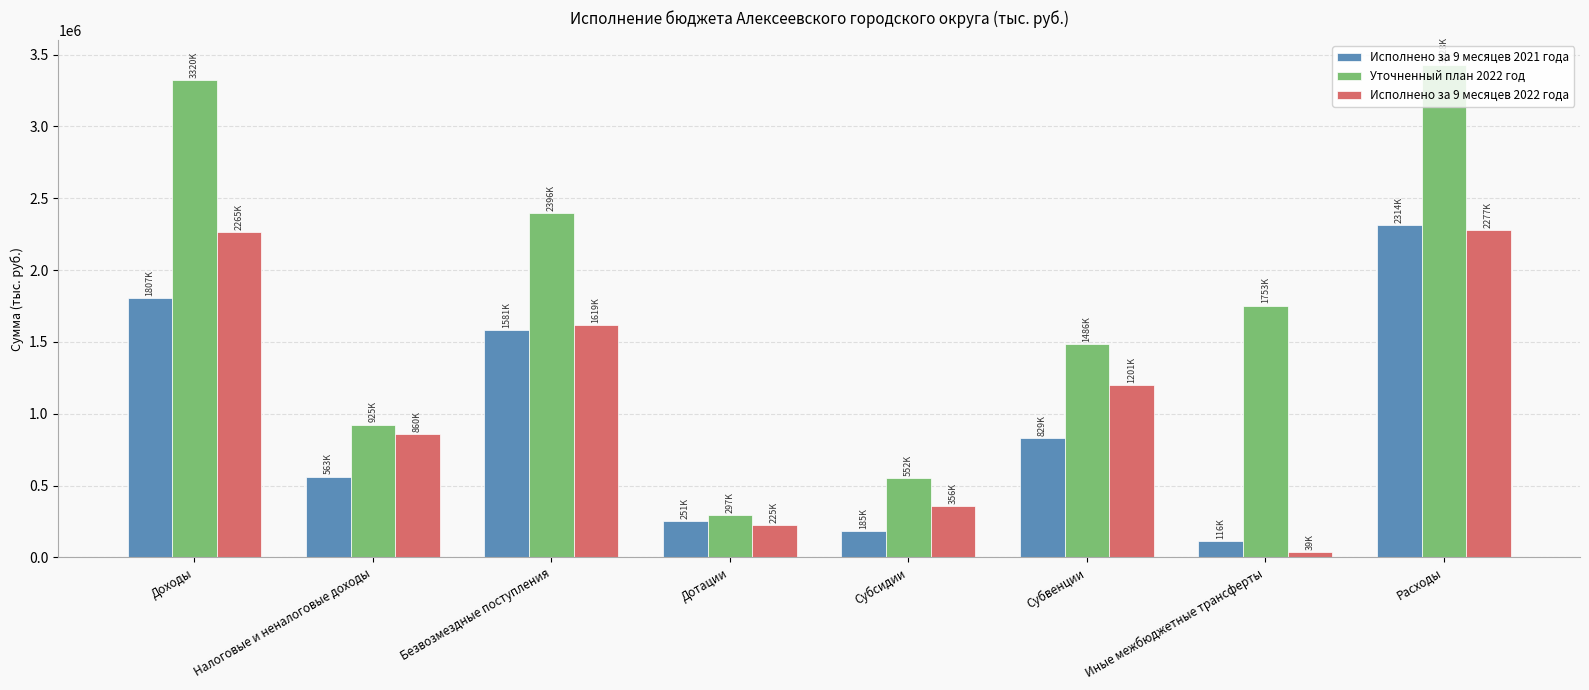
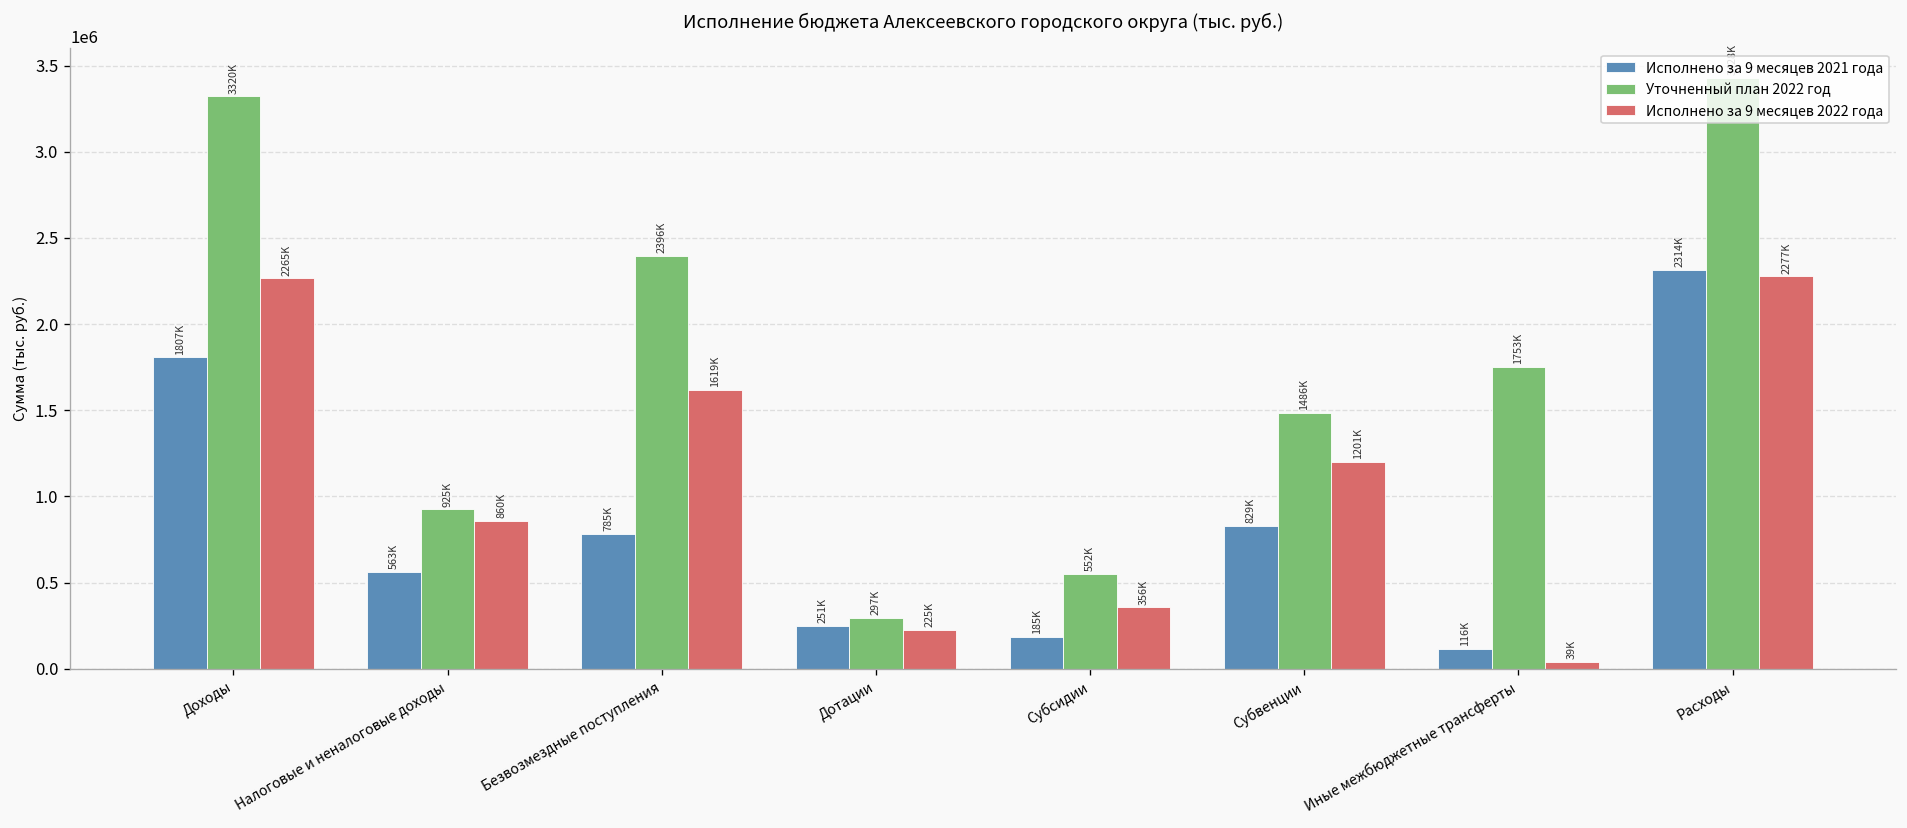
Исполнено за 9 месяцев 2021 года, Безвозмездные поступления: 1581K -> 785K
